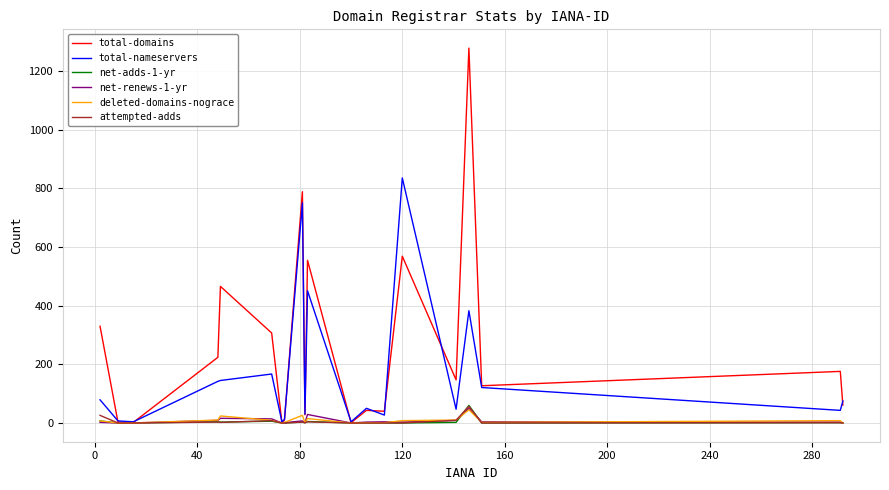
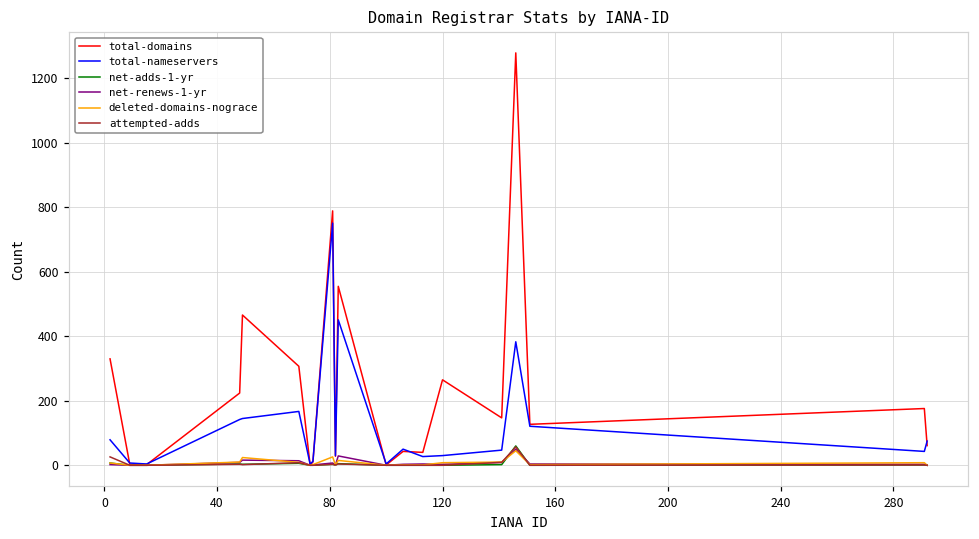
total-domains, 120: 570 -> 270
total-nameservers, 120: 840 -> 30
